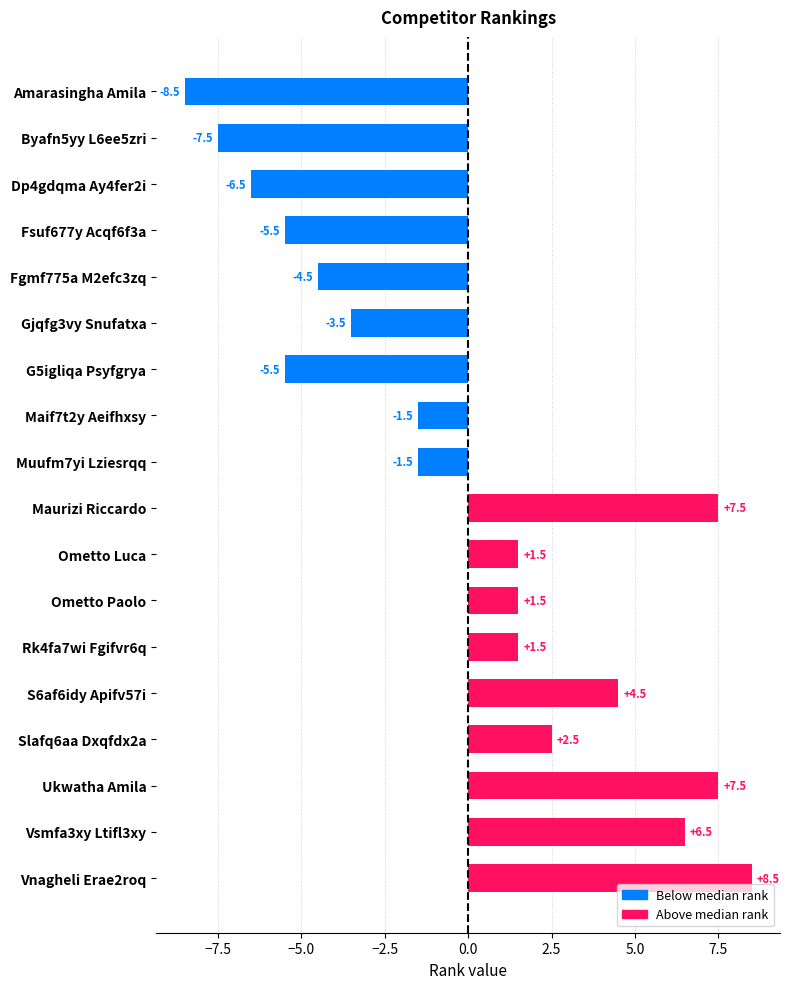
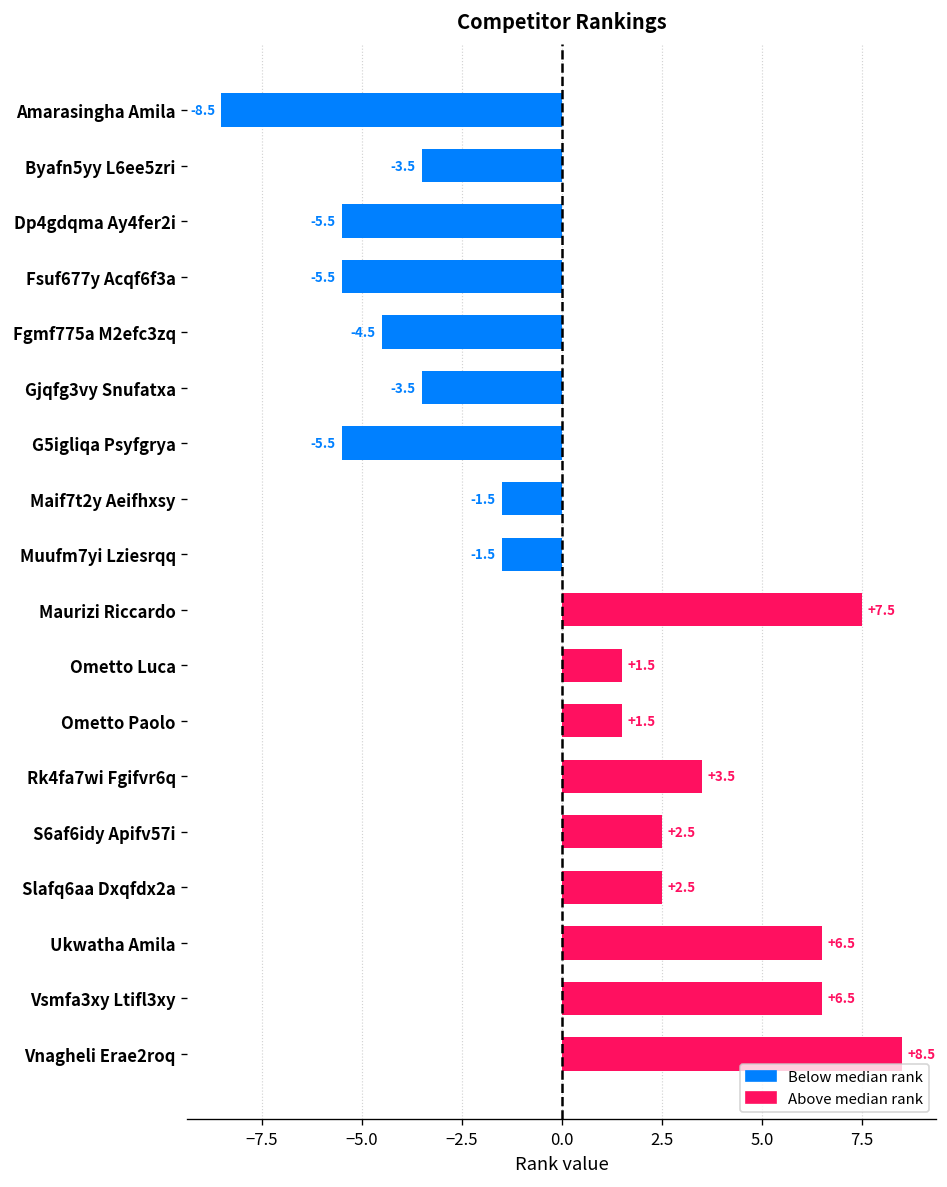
Byafn5yy L6ee5zri: -7.5 -> -3.5
Dp4gdqma Ay4fer2i: -6.5 -> -5.5
Rk4fa7wi Fgifvr6q: +1.5 -> +3.5
S6af6idy Apifv57i: +4.5 -> +2.5
Ukwatha Amila: +7.5 -> +6.5
